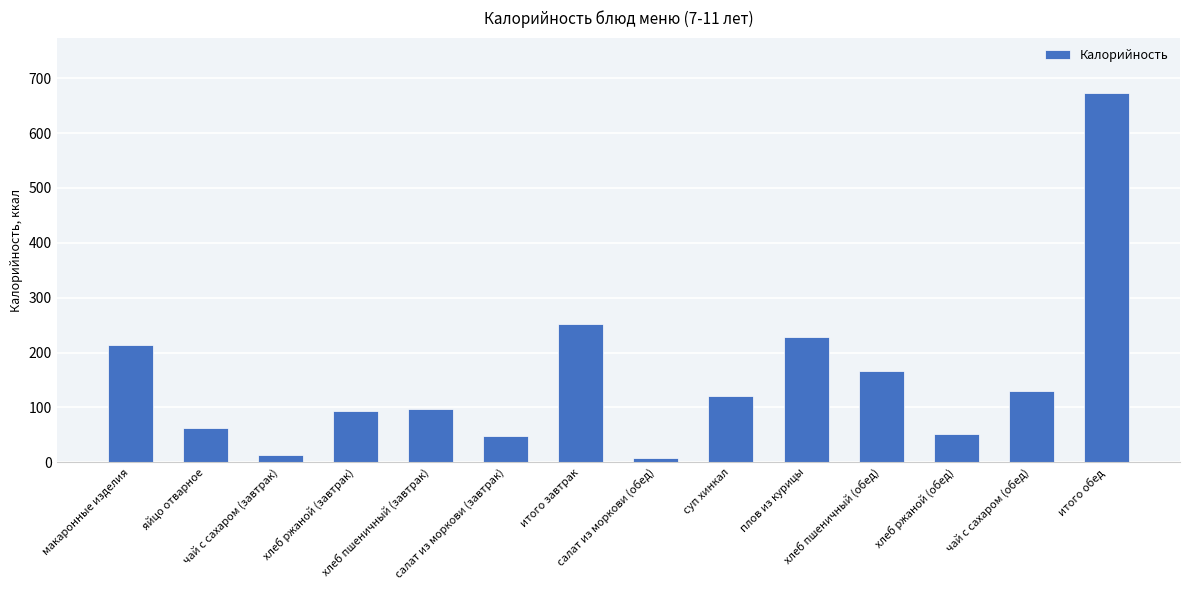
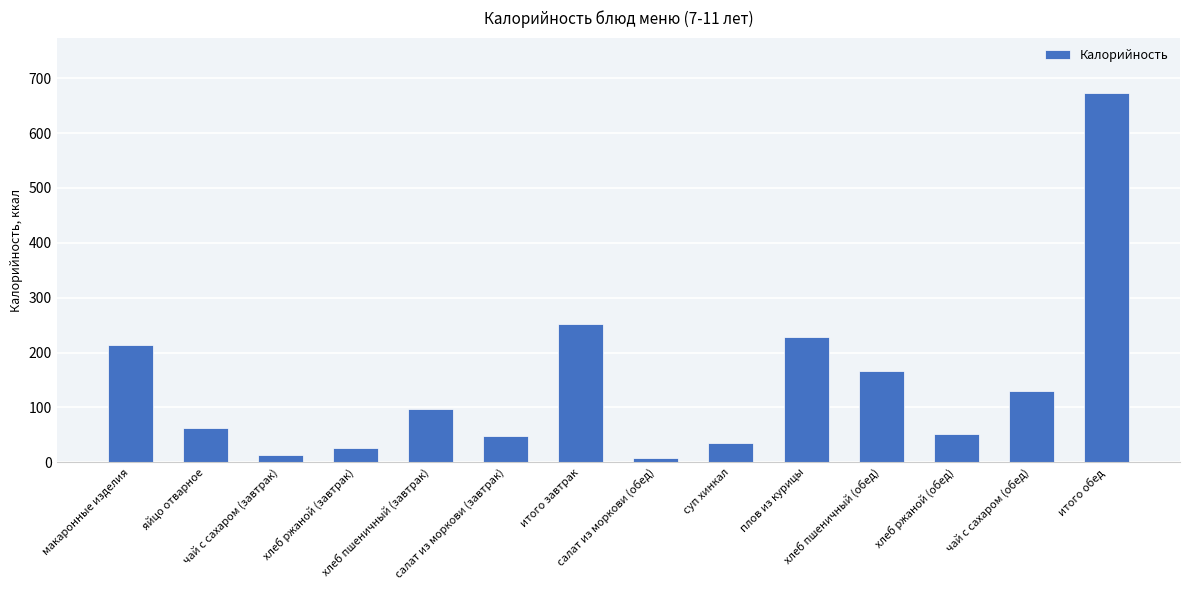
хлеб ржаной (завтрак): 90 -> 30
суп хинкал: 120 -> 40
